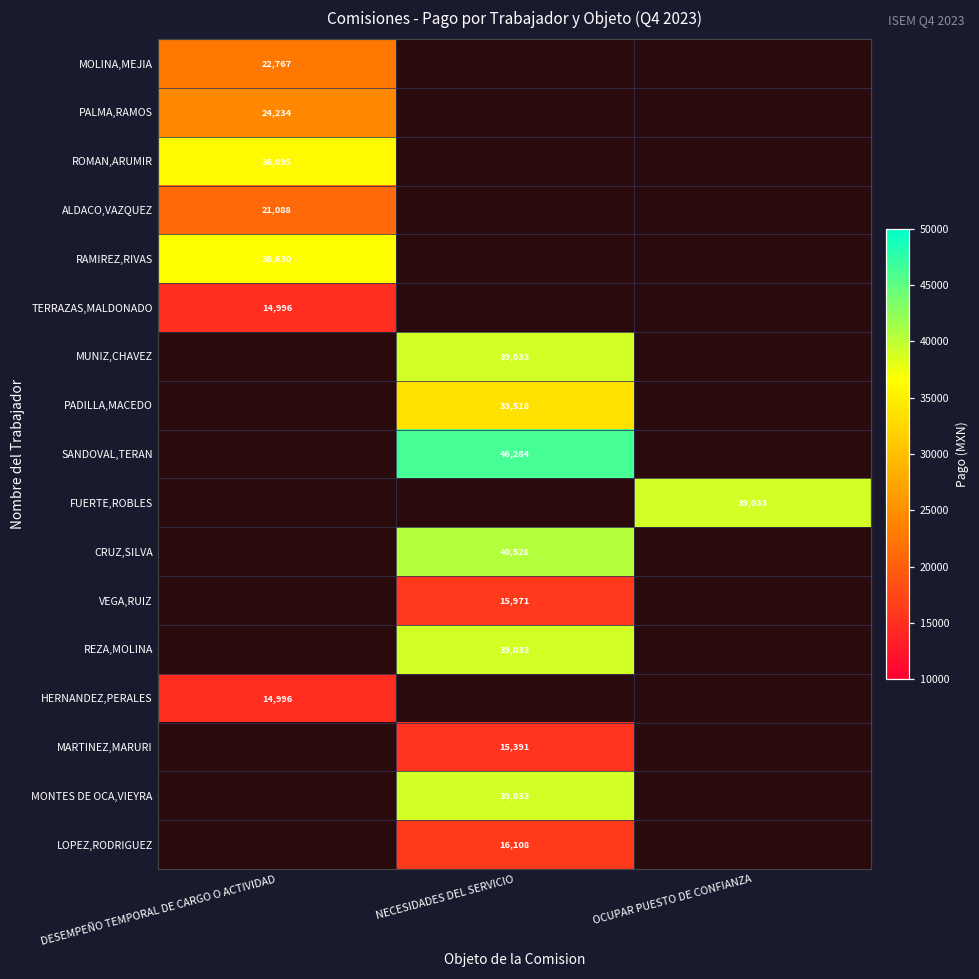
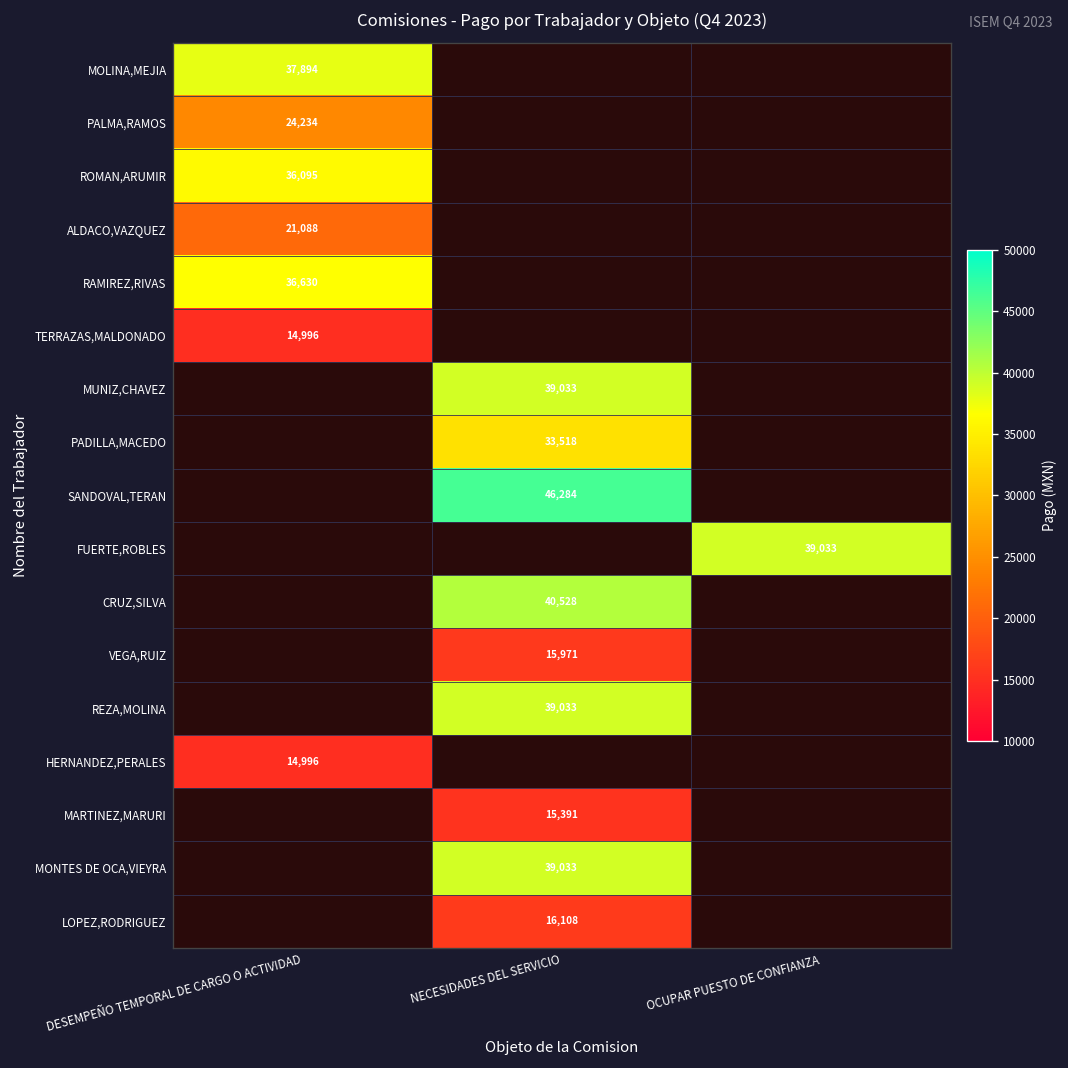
MOLINA,MEJIA, DESEMPEÑO TEMPORAL DE CARGO O ACTIVIDAD: 22,767 -> 37,894
